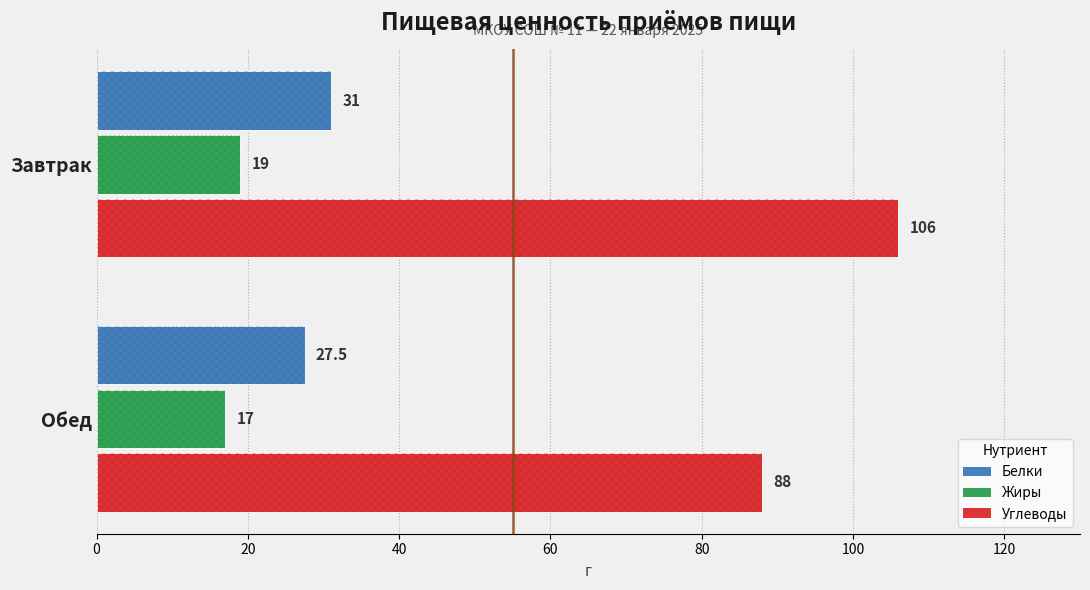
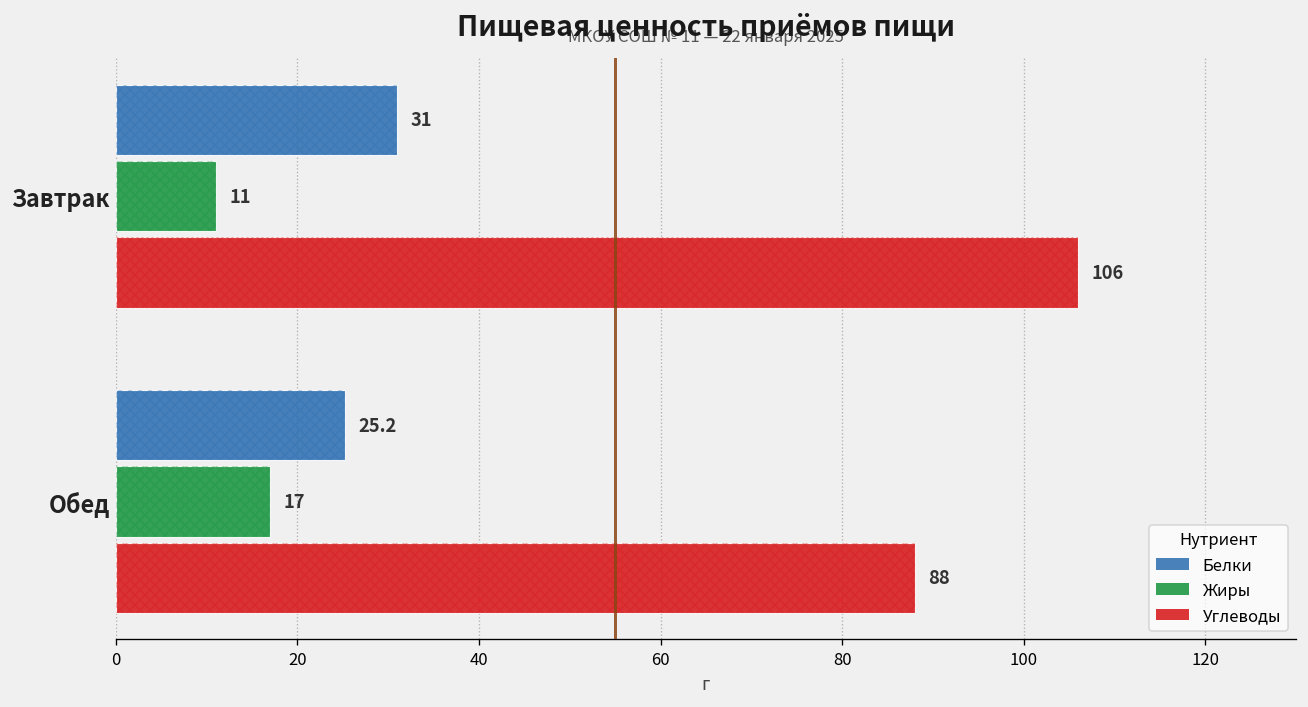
Жиры, Завтрак: 19 -> 11
Белки, Обед: 27.5 -> 25.2
